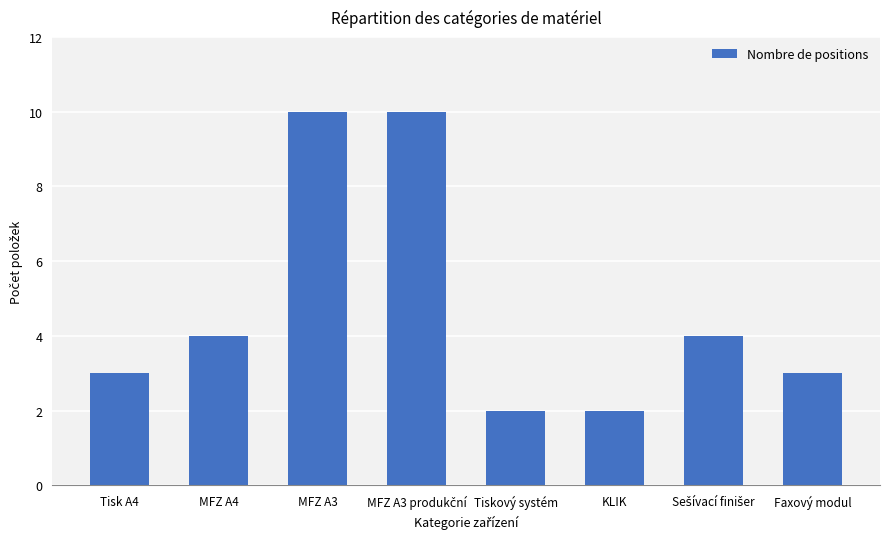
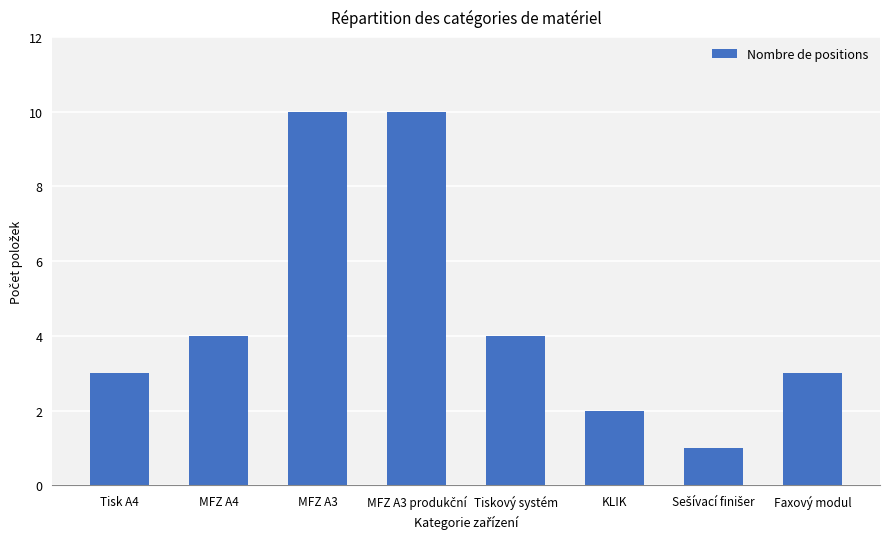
Tiskový systém: 2 -> 4
Sešívací finišer: 4 -> 1
